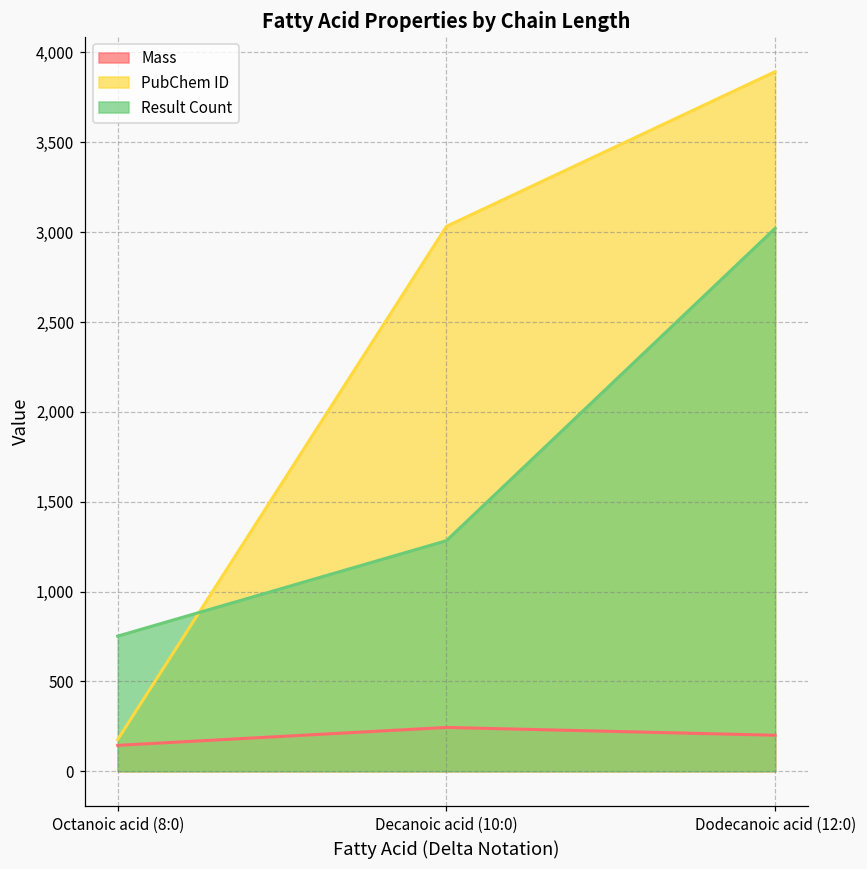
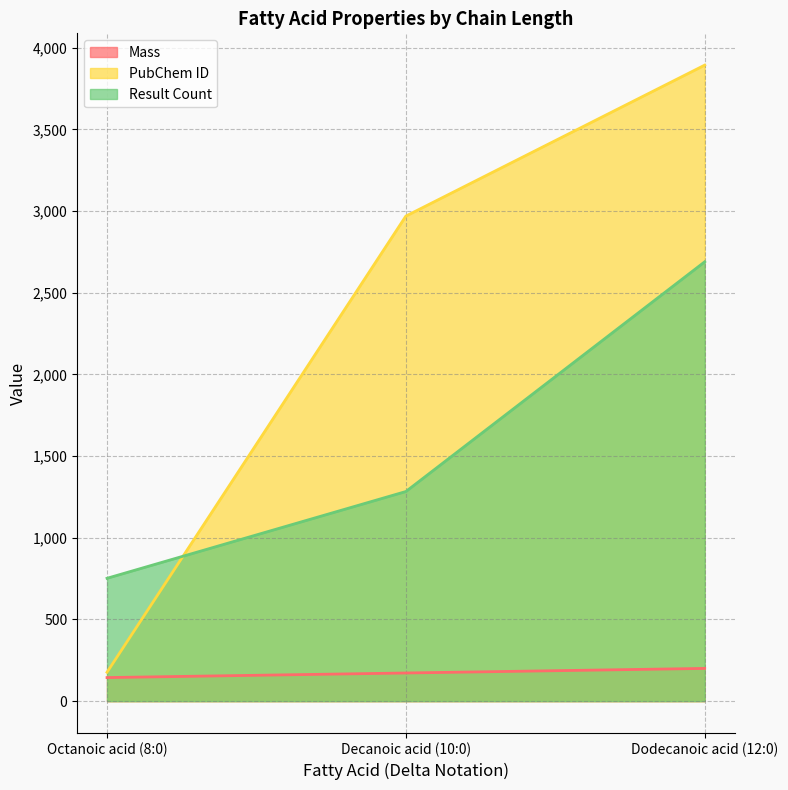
Mass, Decanoic acid (10:0): 240 -> 170
PubChem ID, Decanoic acid (10:0): 3,030 -> 2,970
Result Count, Dodecanoic acid (12:0): 3,020 -> 2,690
